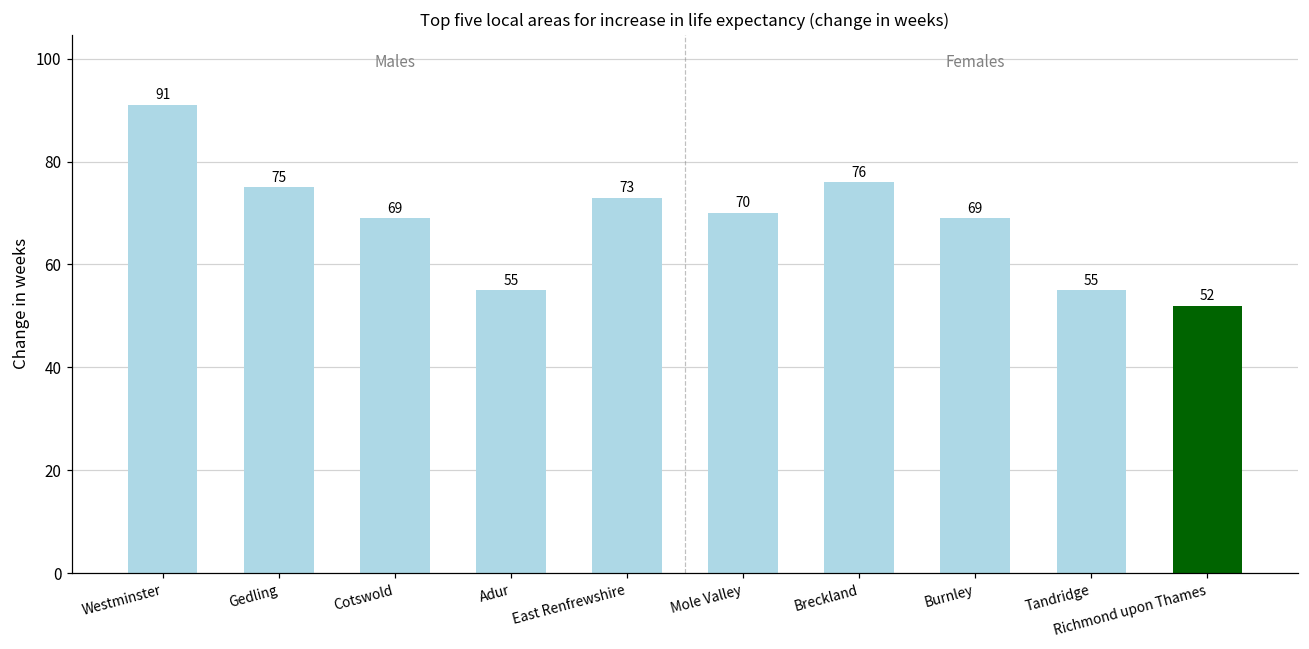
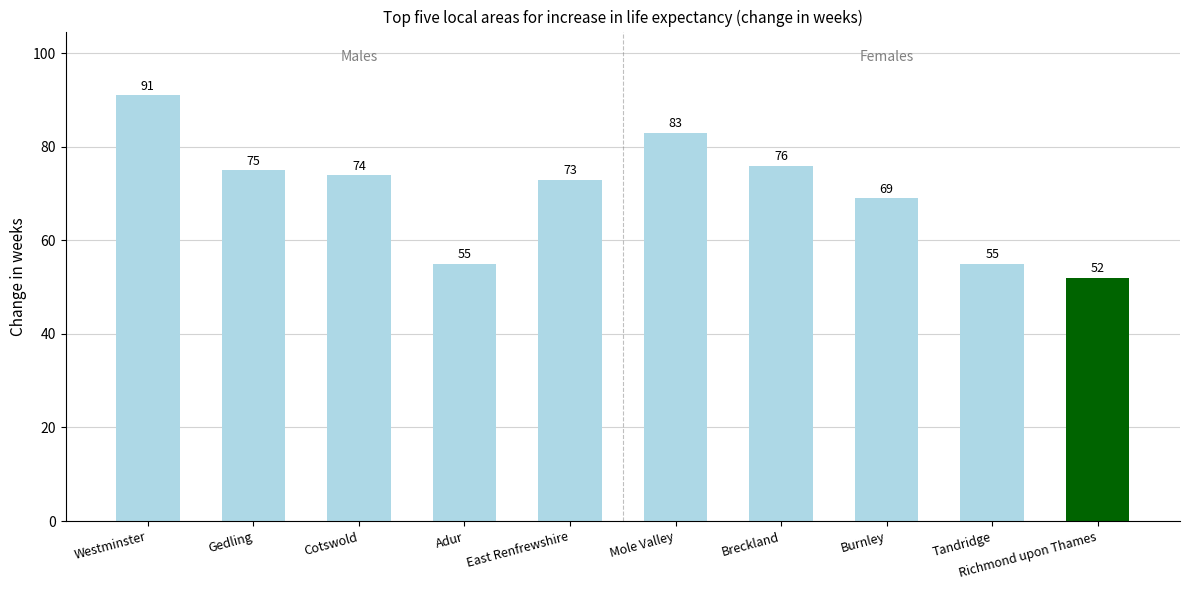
Cotswold: 69 -> 74
Mole Valley: 70 -> 83
